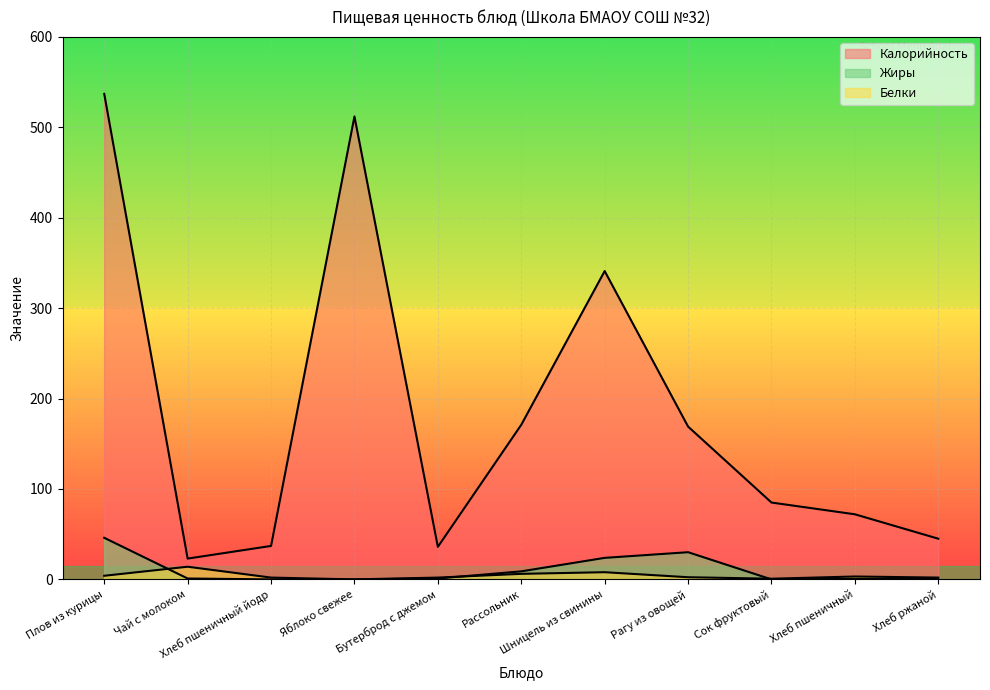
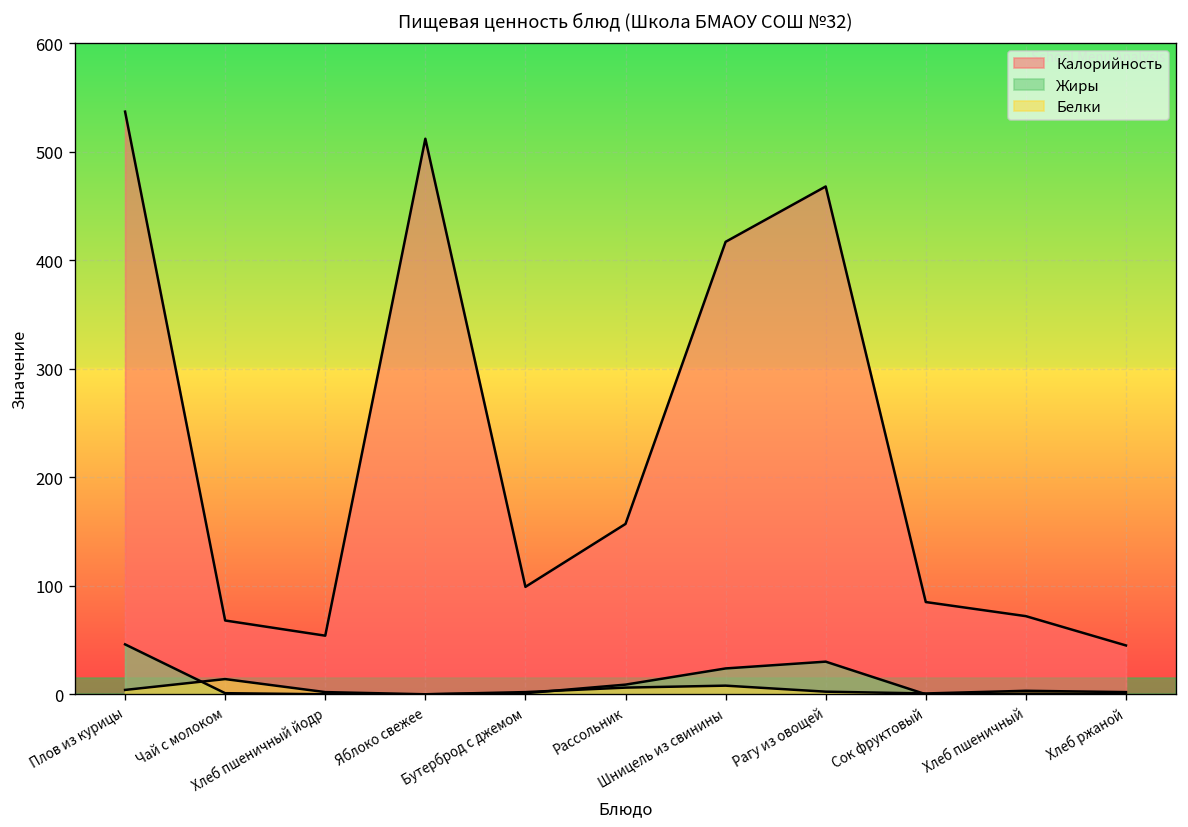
Калорийность, Чай с молоком: 20 -> 70
Калорийность, Хлеб пшеничный йодр: 40 -> 50
Калорийность, Бутерброд с джемом: 40 -> 100
Калорийность, Рассольник: 170 -> 160
Калорийность, Шницель из свинины: 340 -> 420
Калорийность, Рагу из овощей: 170 -> 470
